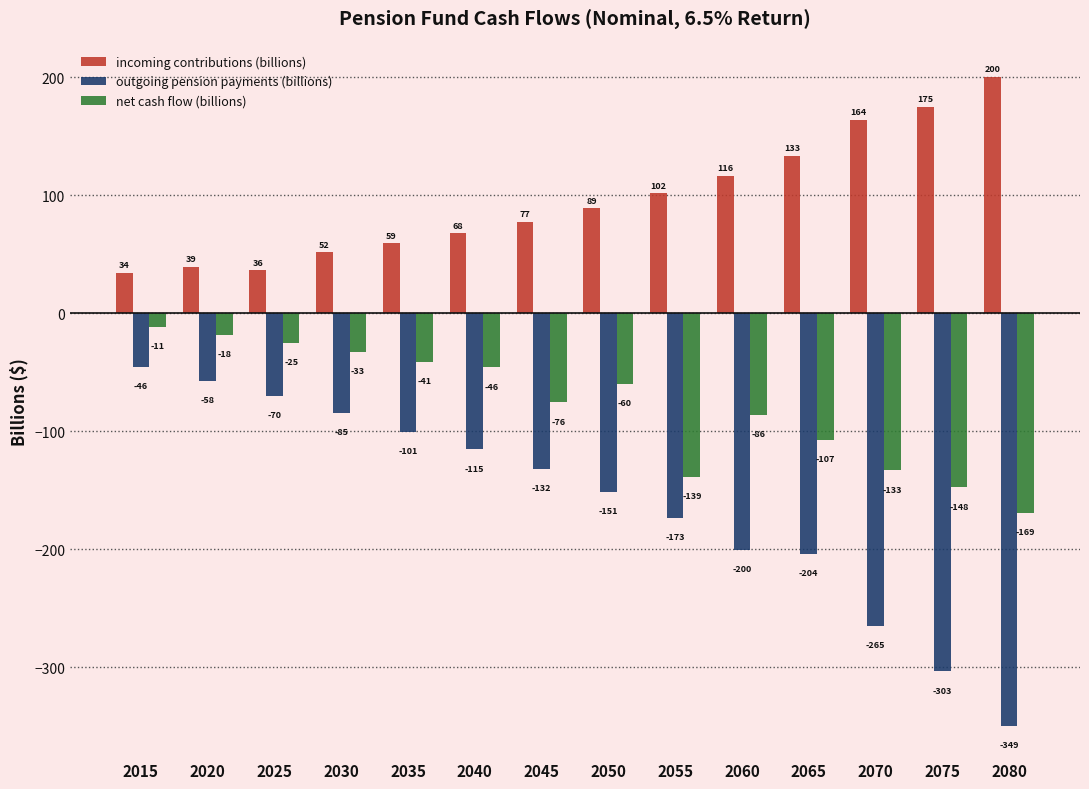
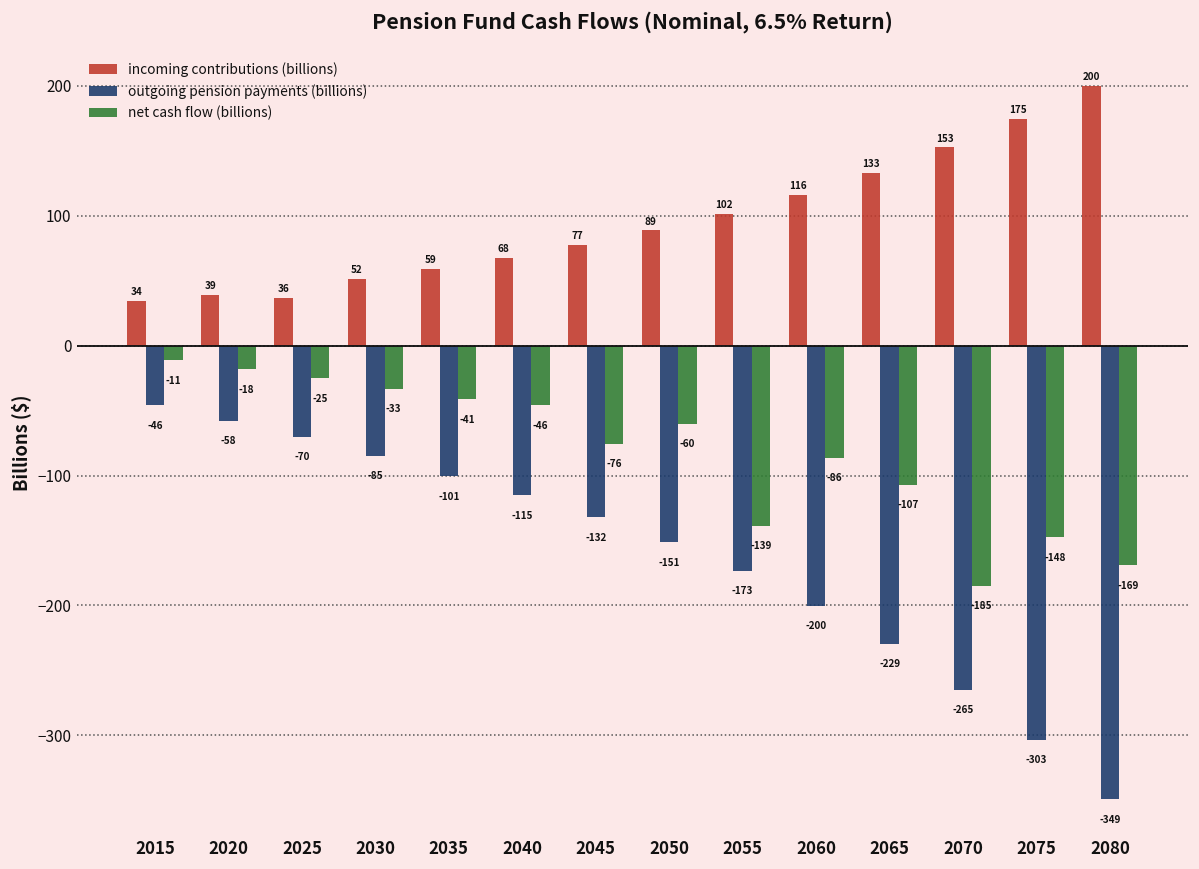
outgoing pension payments (billions), 2065: -204 -> -229
incoming contributions (billions), 2070: 164 -> 153
net cash flow (billions), 2070: -133 -> -185
